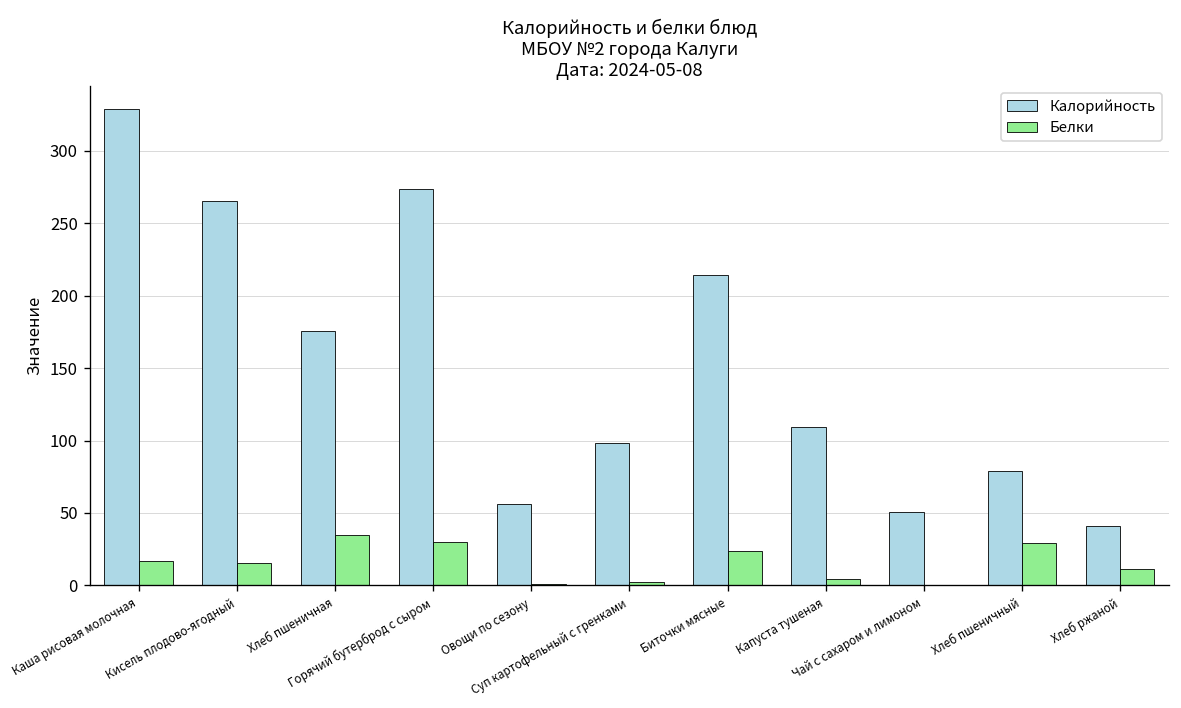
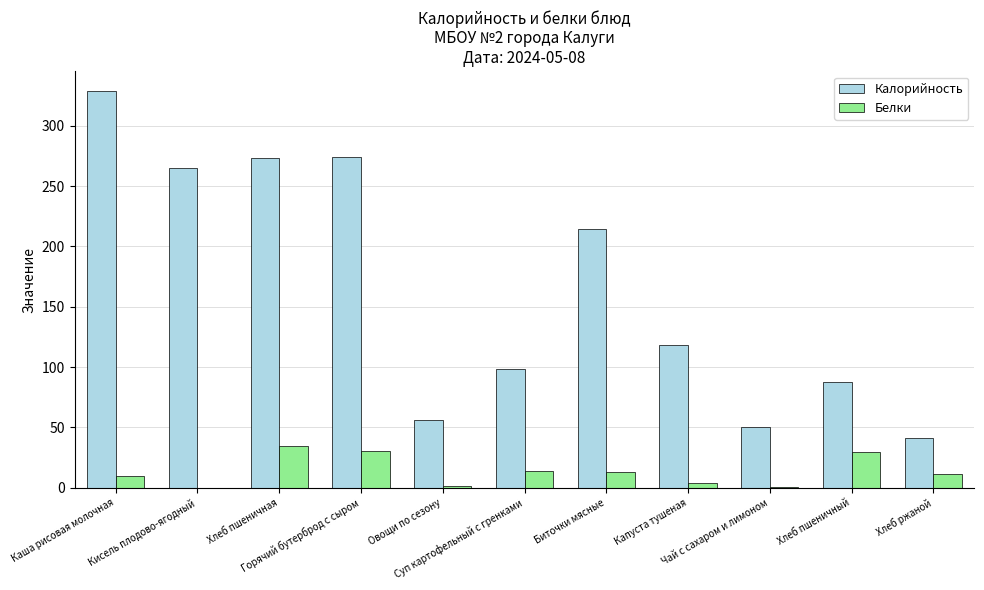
Белки, Каша рисовая молочная: 17 -> 10
Белки, Кисель плодово-ягодный: 15 -> 0
Калорийность, Хлеб пшеничная: 176 -> 273
Белки, Суп картофельный с гренками: 3 -> 14
Белки, Биточки мясные: 23 -> 13
Калорийность, Капуста тушеная: 110 -> 118
Калорийность, Хлеб пшеничный: 79 -> 88
